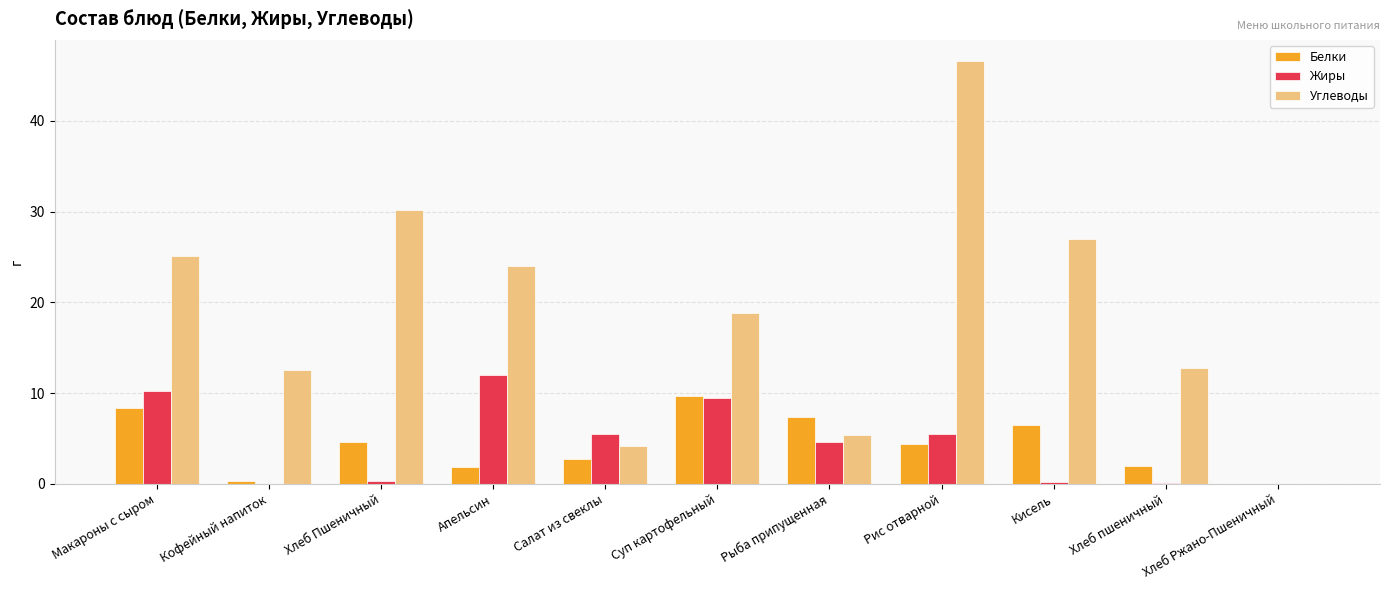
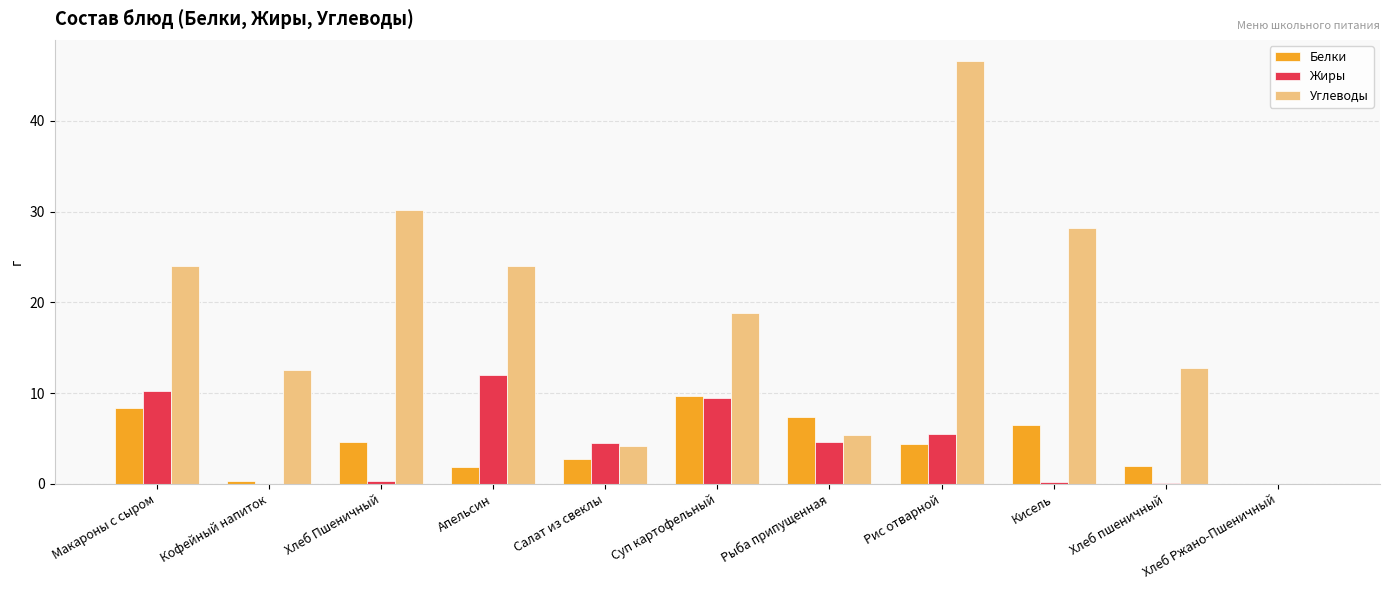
Углеводы, Макароны с сыром: 25 -> 24
Жиры, Салат из свеклы: 6 -> 5
Углеводы, Кисель: 27 -> 28
